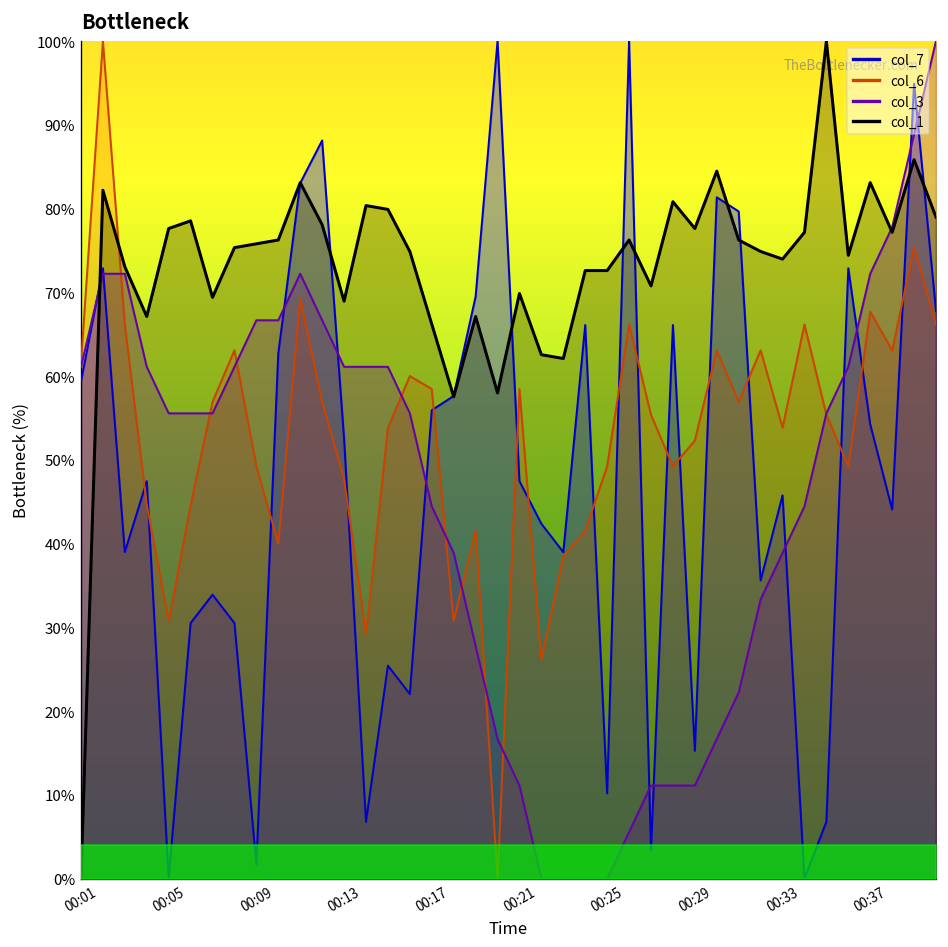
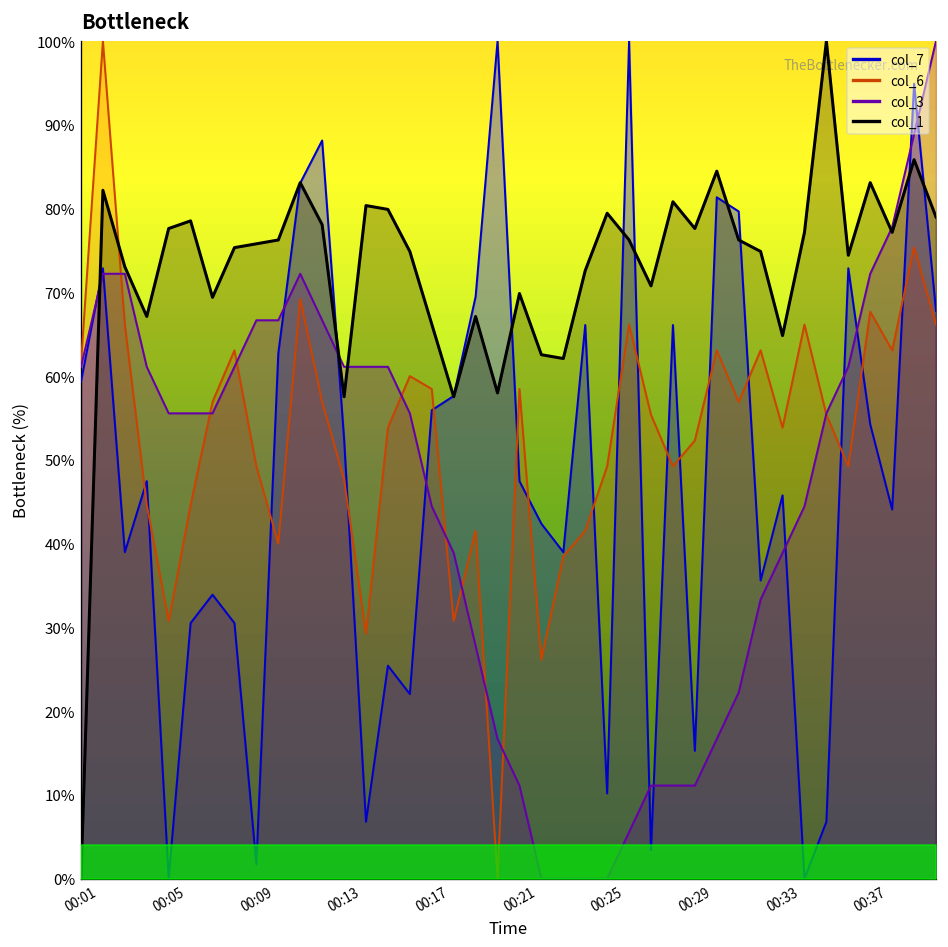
col_1, 00:13: 69% -> 58%
col_1, 00:25: 73% -> 79%
col_1, 00:33: 74% -> 65%
